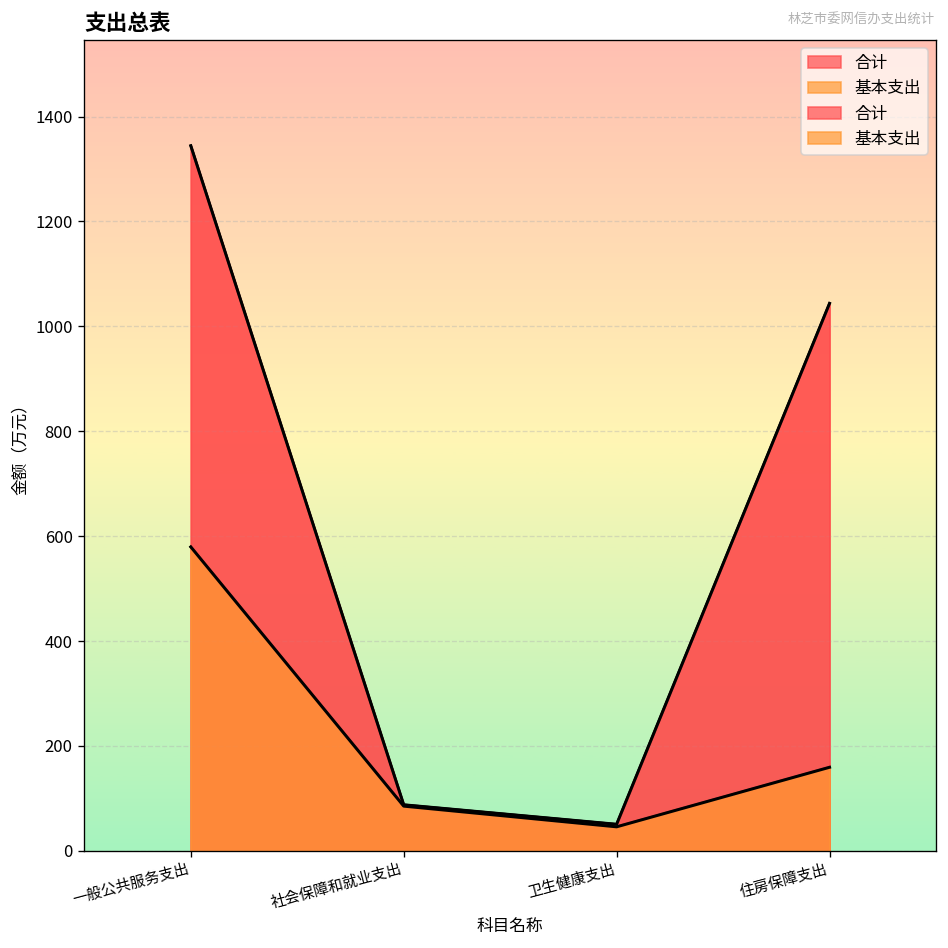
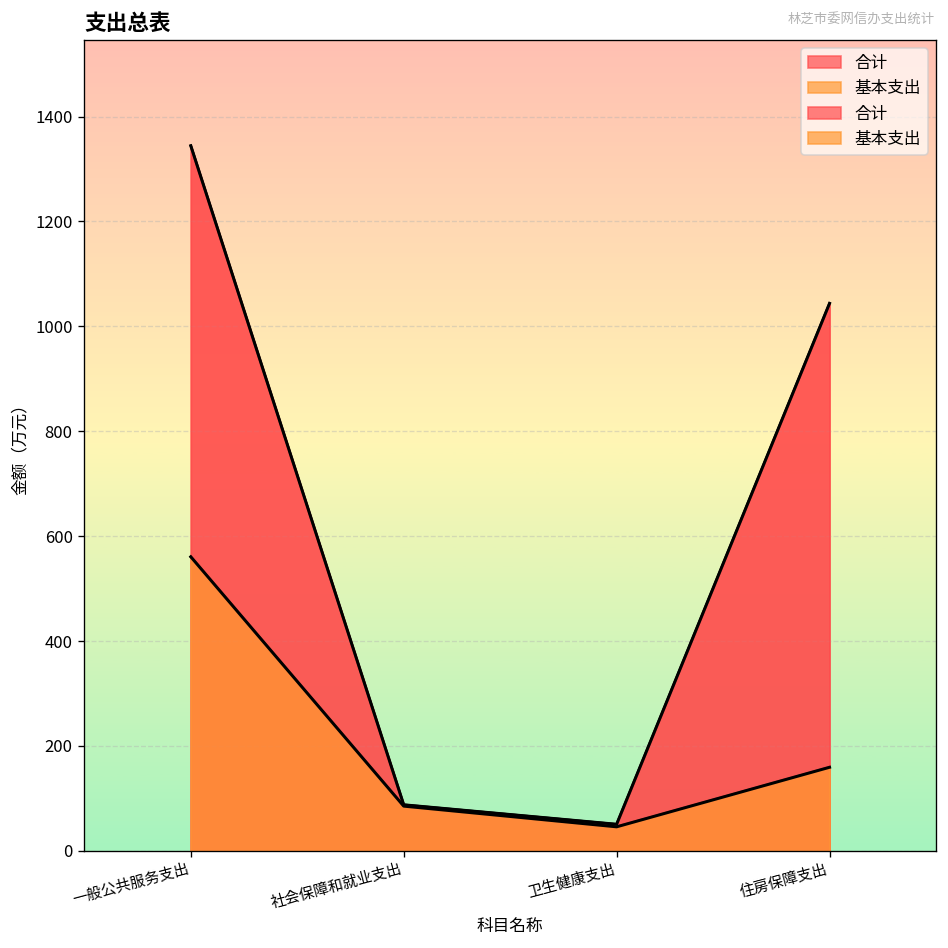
基本支出, 一般公共服务支出: 580 -> 560
